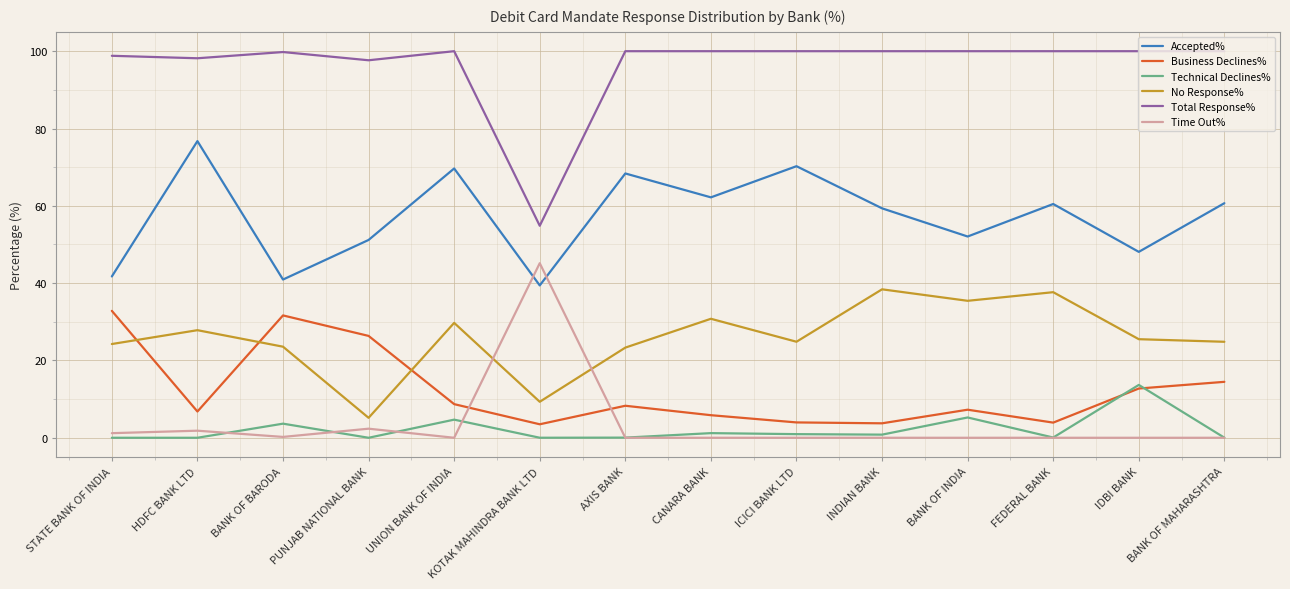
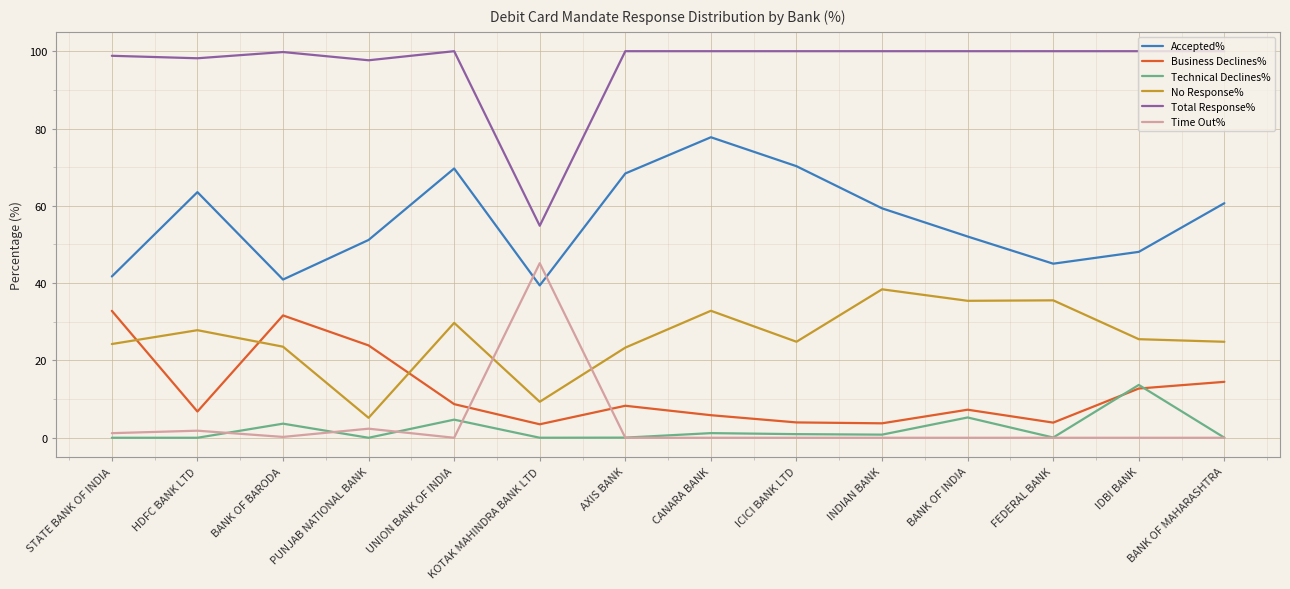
Accepted%, HDFC BANK LTD: 77 -> 64
Business Declines%, PUNJAB NATIONAL BANK: 26 -> 24
Accepted%, CANARA BANK: 62 -> 78
No Response%, CANARA BANK: 31 -> 33
Accepted%, FEDERAL BANK: 60 -> 45
No Response%, FEDERAL BANK: 38 -> 36
